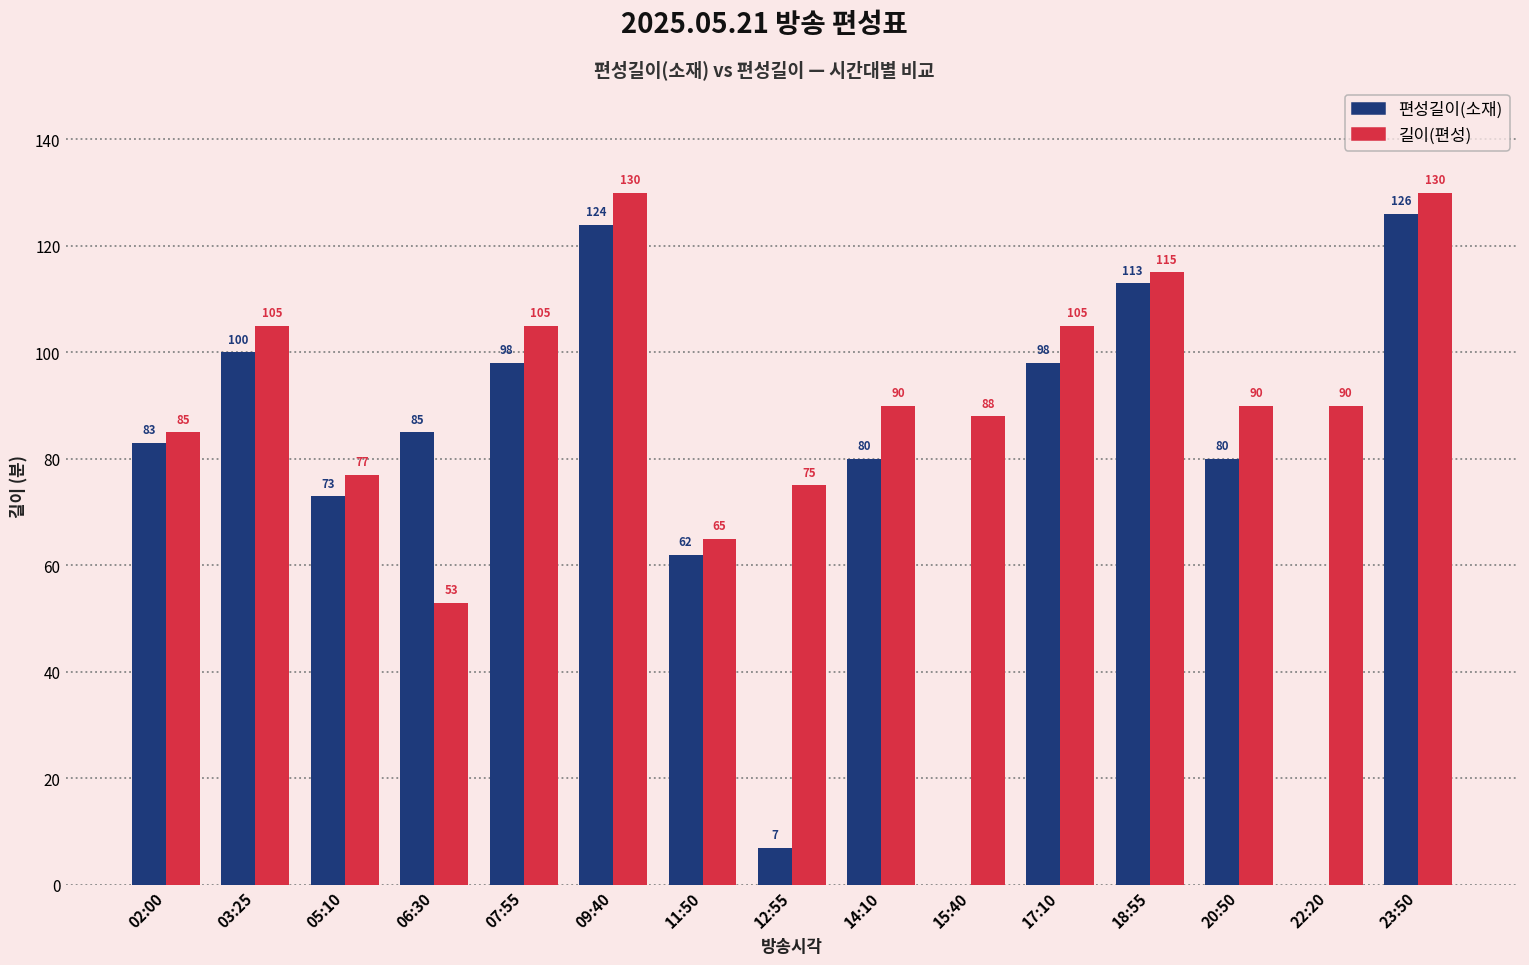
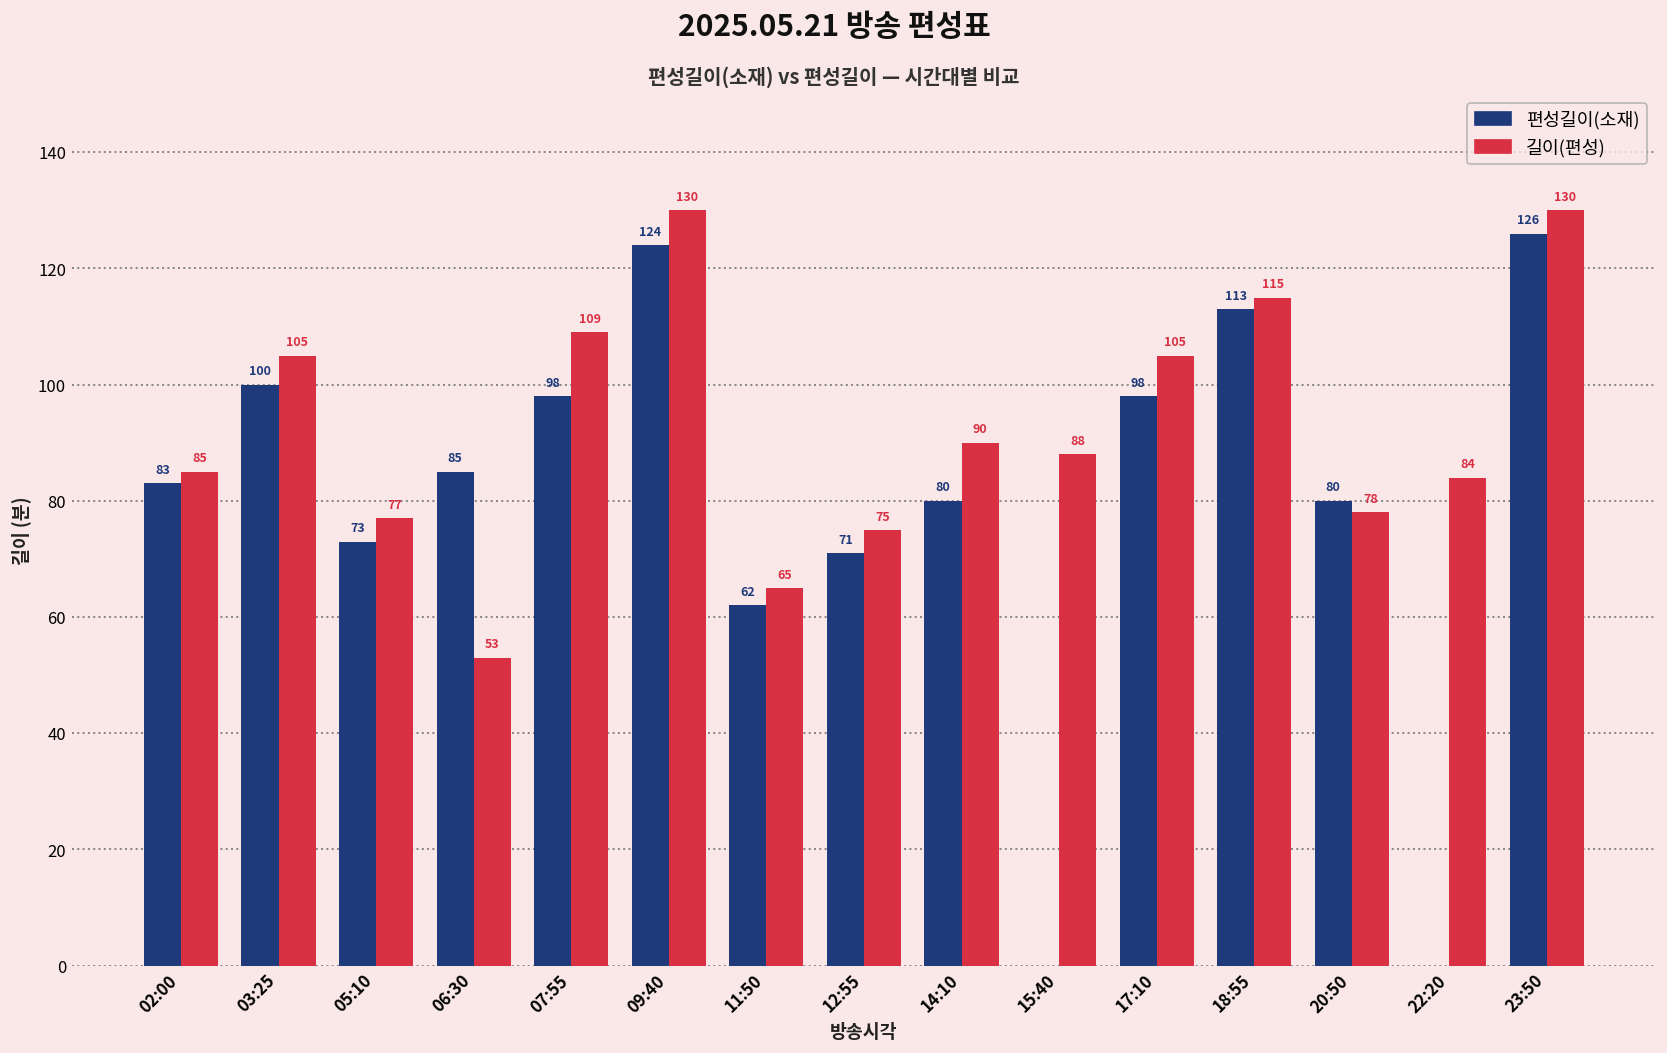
길이(편성), 07:55: 105 -> 109
편성길이(소재), 12:55: 7 -> 71
길이(편성), 20:50: 90 -> 78
길이(편성), 22:20: 90 -> 84
